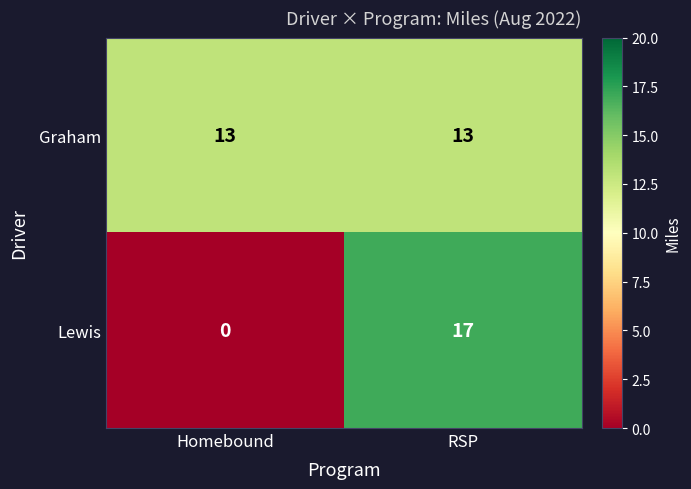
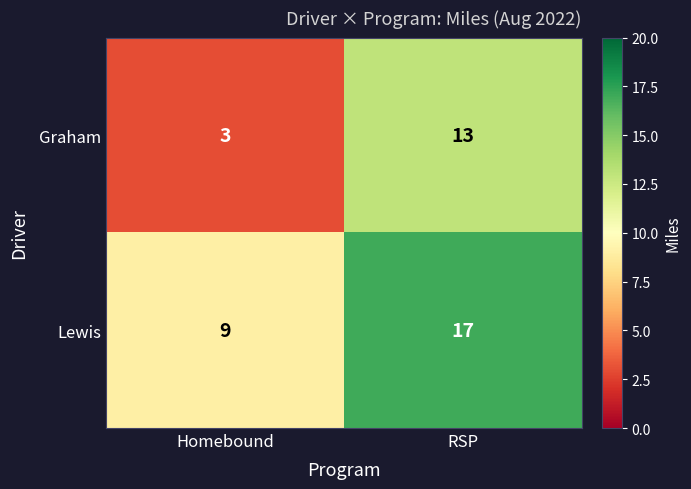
Graham, Homebound: 13 -> 3
Lewis, Homebound: 0 -> 9
